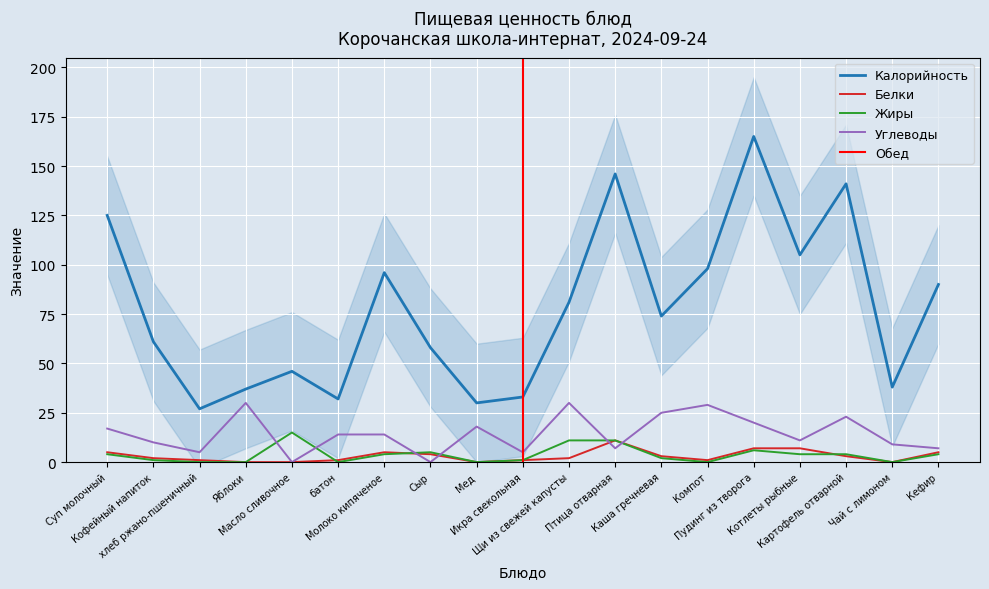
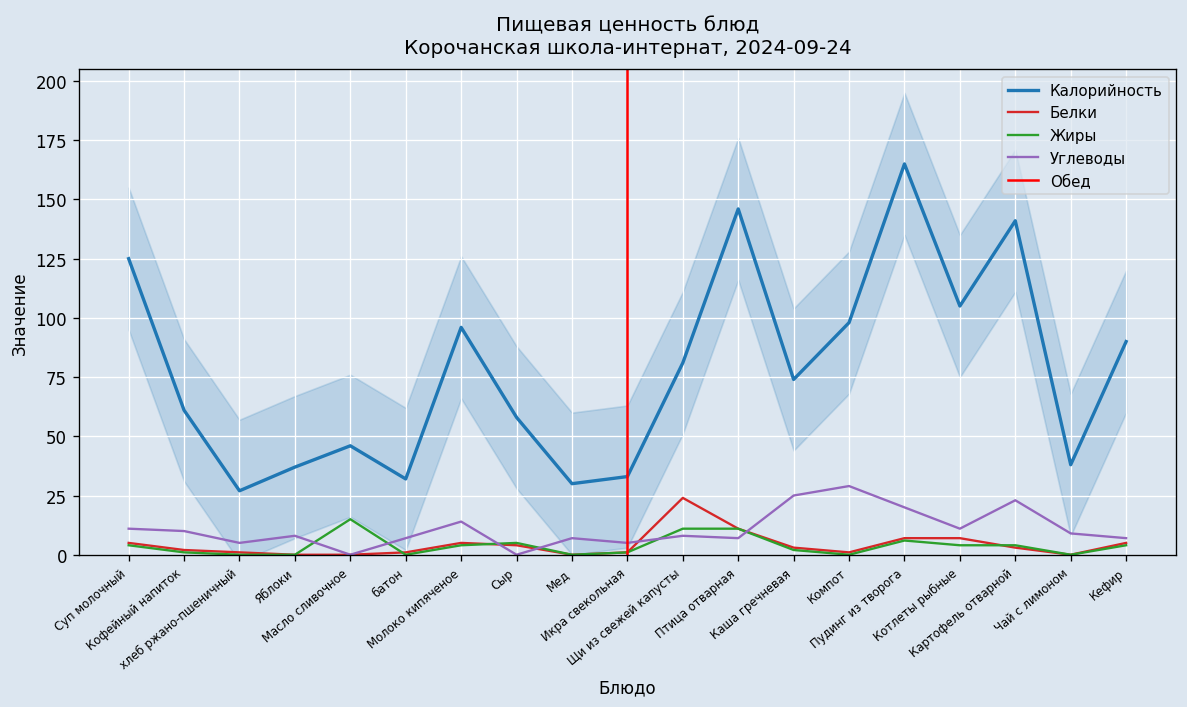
Углеводы, Суп молочный: 17 -> 11
Углеводы, Яблоки: 30 -> 8
Углеводы, батон: 14 -> 7
Углеводы, Мед: 18 -> 7
Белки, Щи из свежей капусты: 2 -> 24
Углеводы, Щи из свежей капусты: 30 -> 8
